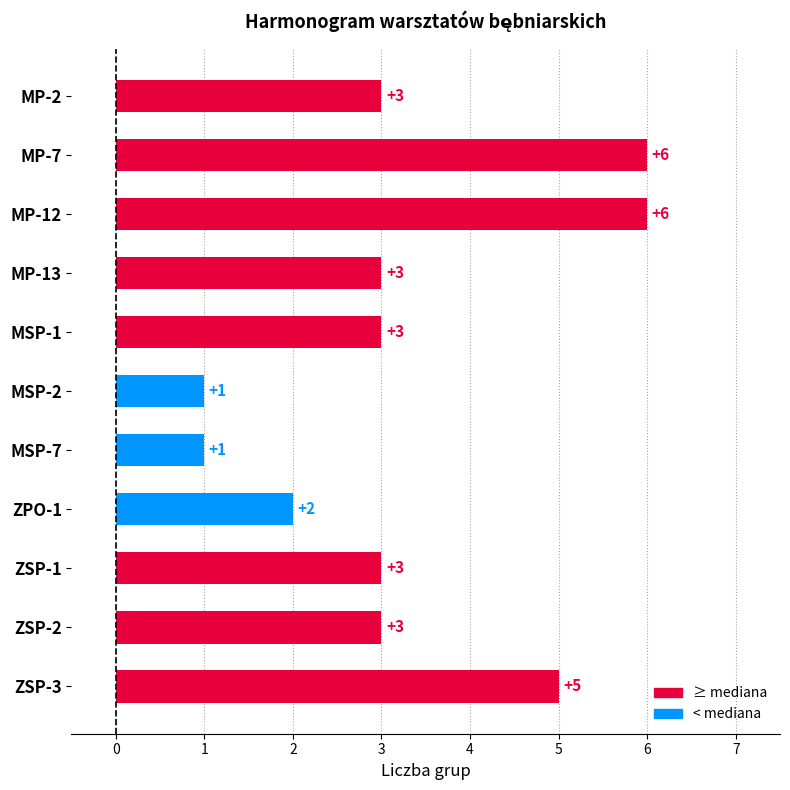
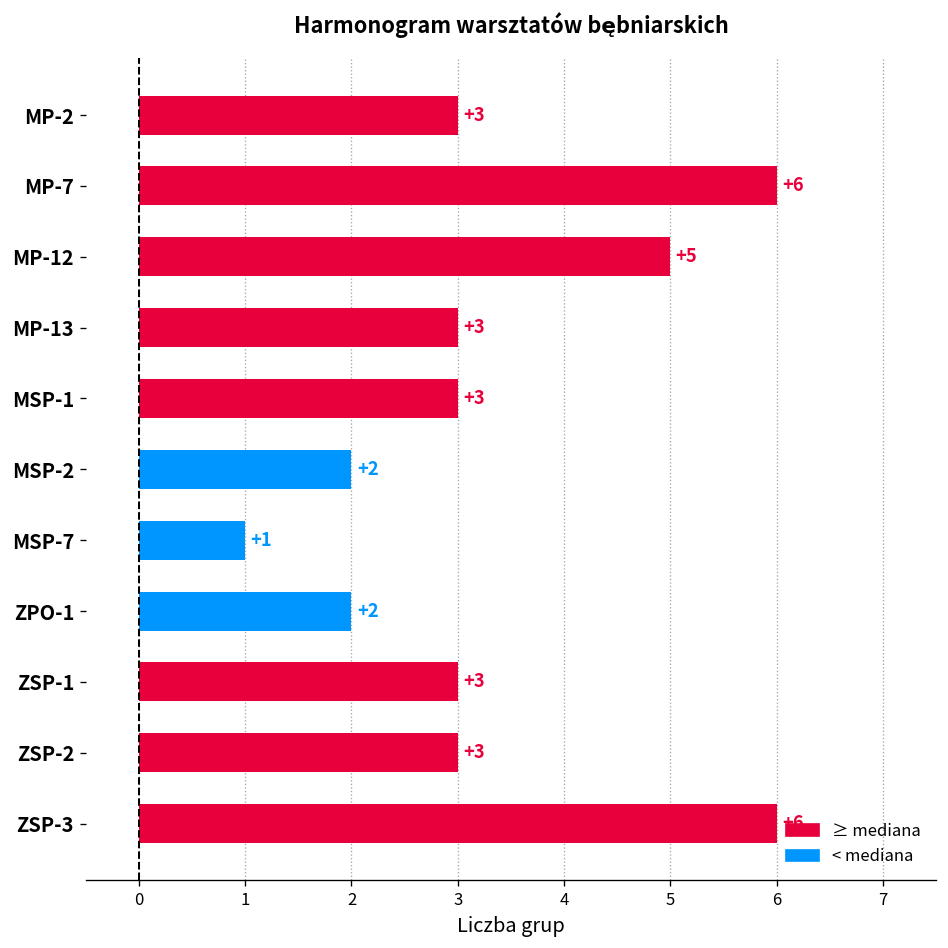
MP-12: +6 -> +5
MSP-2: +1 -> +2
ZSP-3: +5 -> +6
